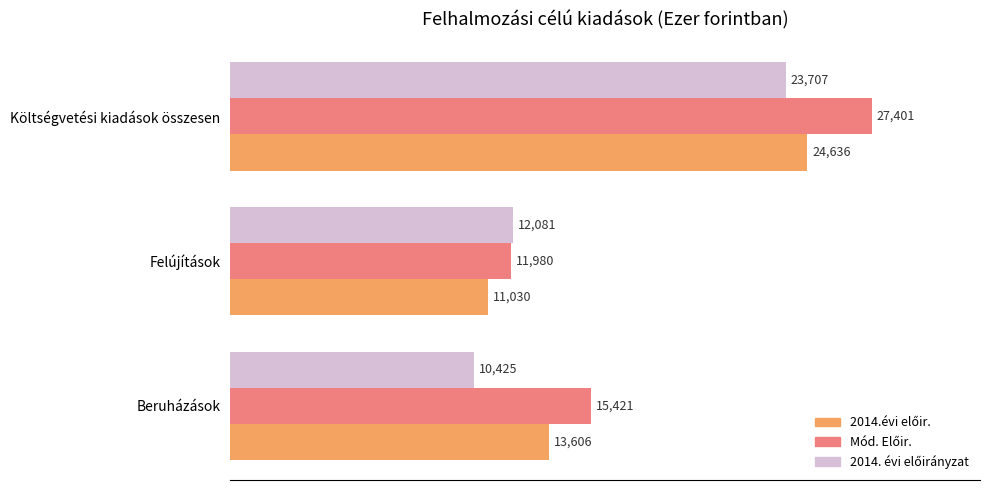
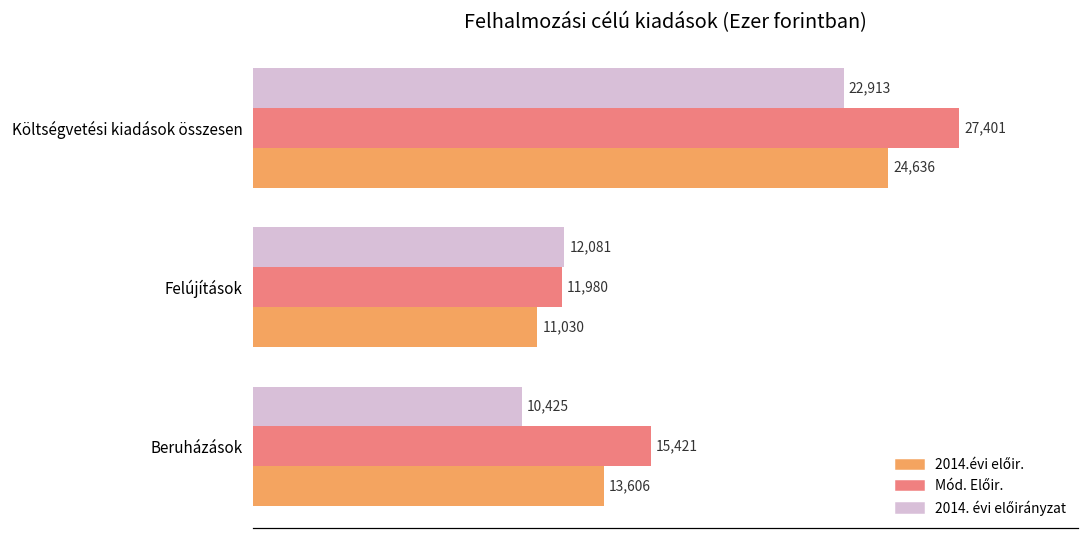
2014. évi előirányzat, Költségvetési kiadások összesen: 23,707 -> 22,913
